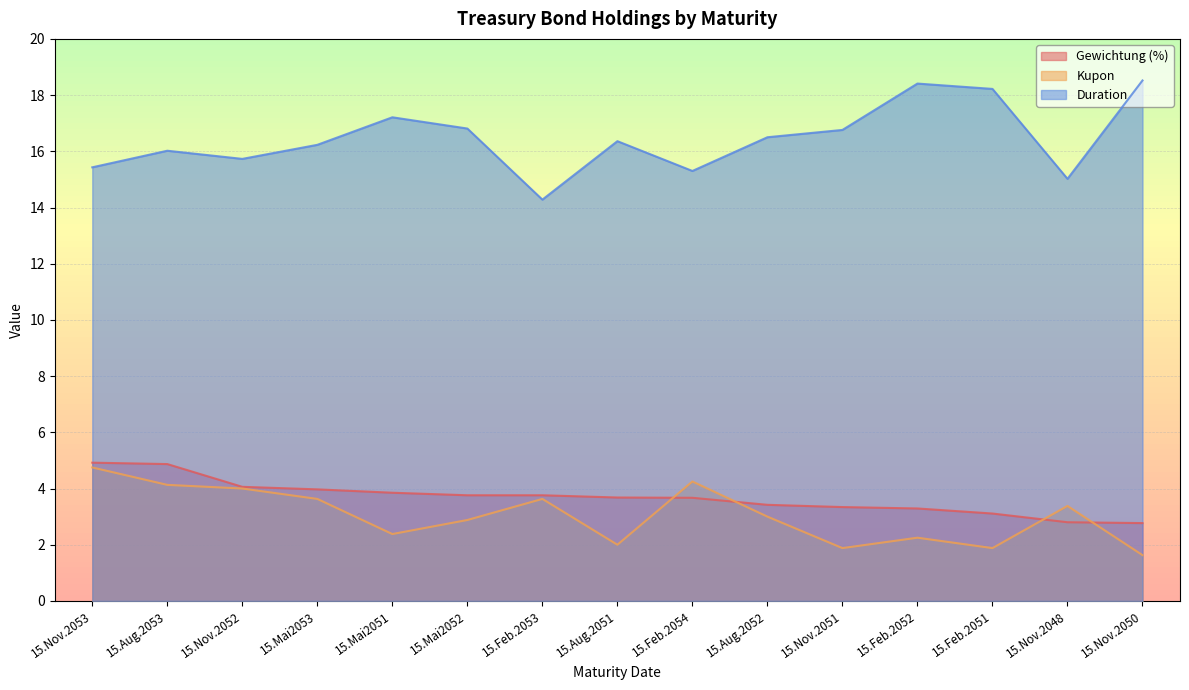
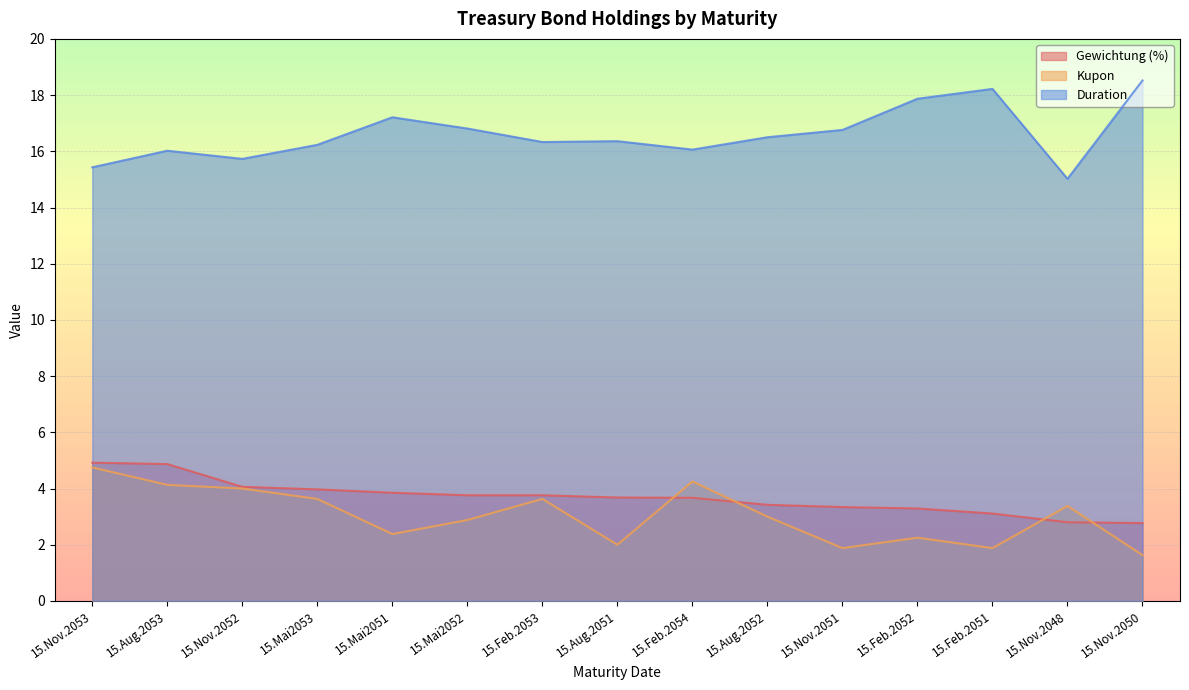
Duration, 15.Feb.2053: 14.3 -> 16.3
Duration, 15.Feb.2054: 15.3 -> 16.1
Duration, 15.Feb.2052: 18.4 -> 17.9
